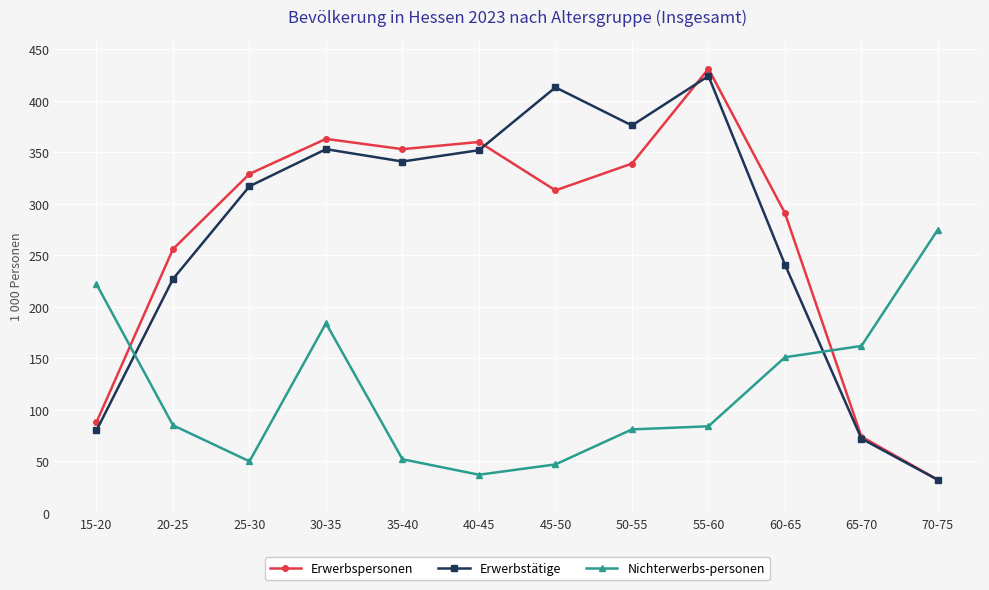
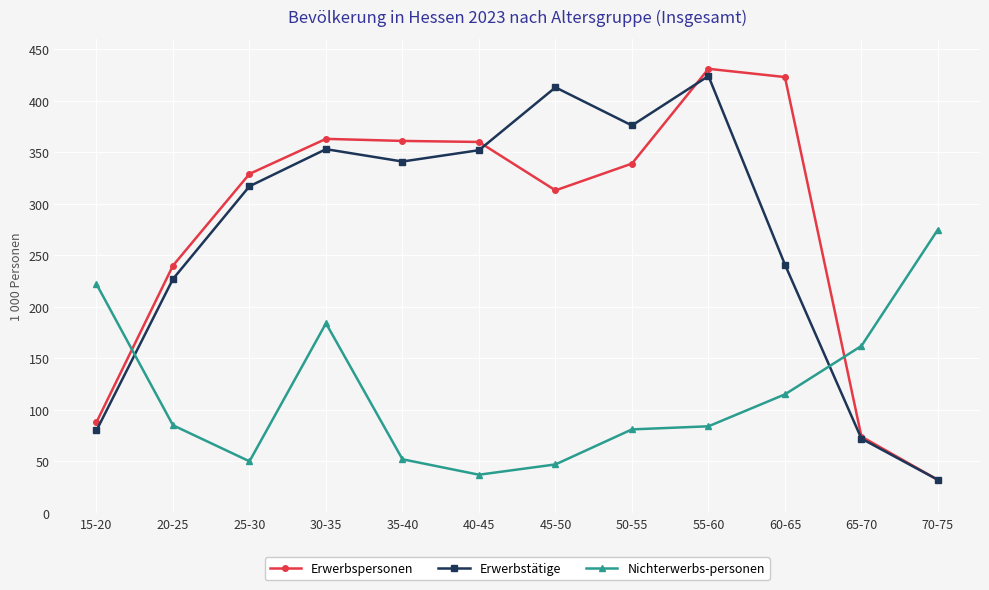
Erwerbspersonen, 20-25: 256 -> 240
Erwerbspersonen, 35-40: 353 -> 361
Erwerbspersonen, 60-65: 291 -> 423
Nichterwerbs-personen, 60-65: 151 -> 115
